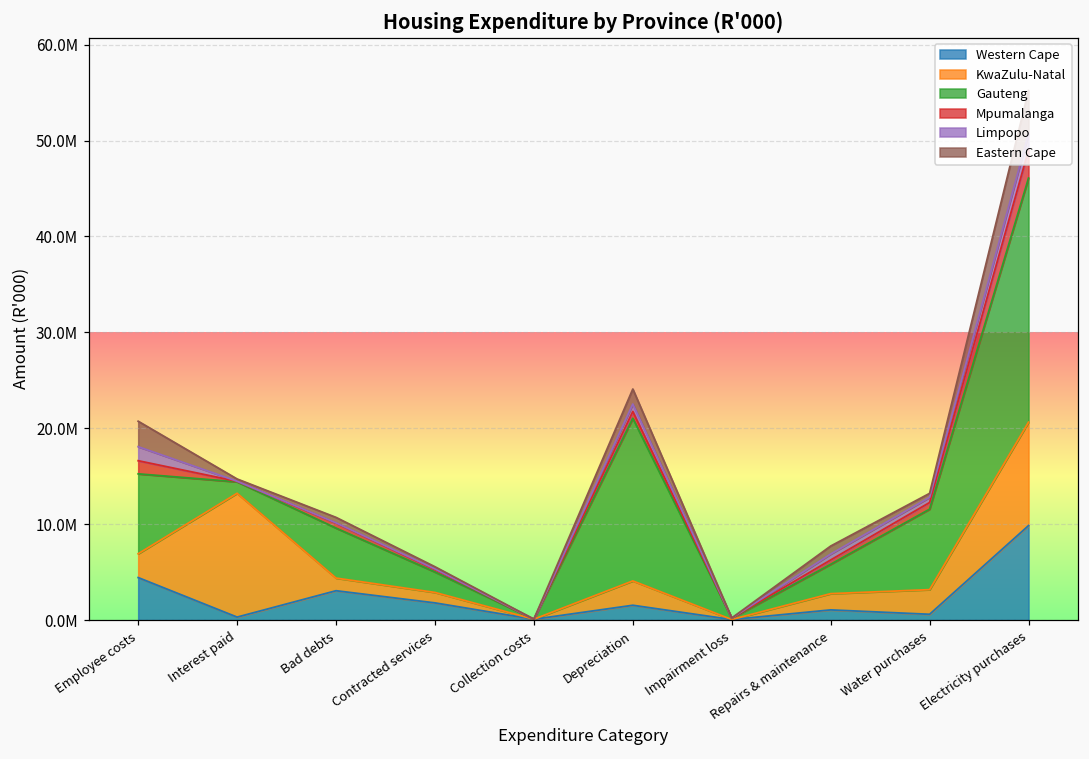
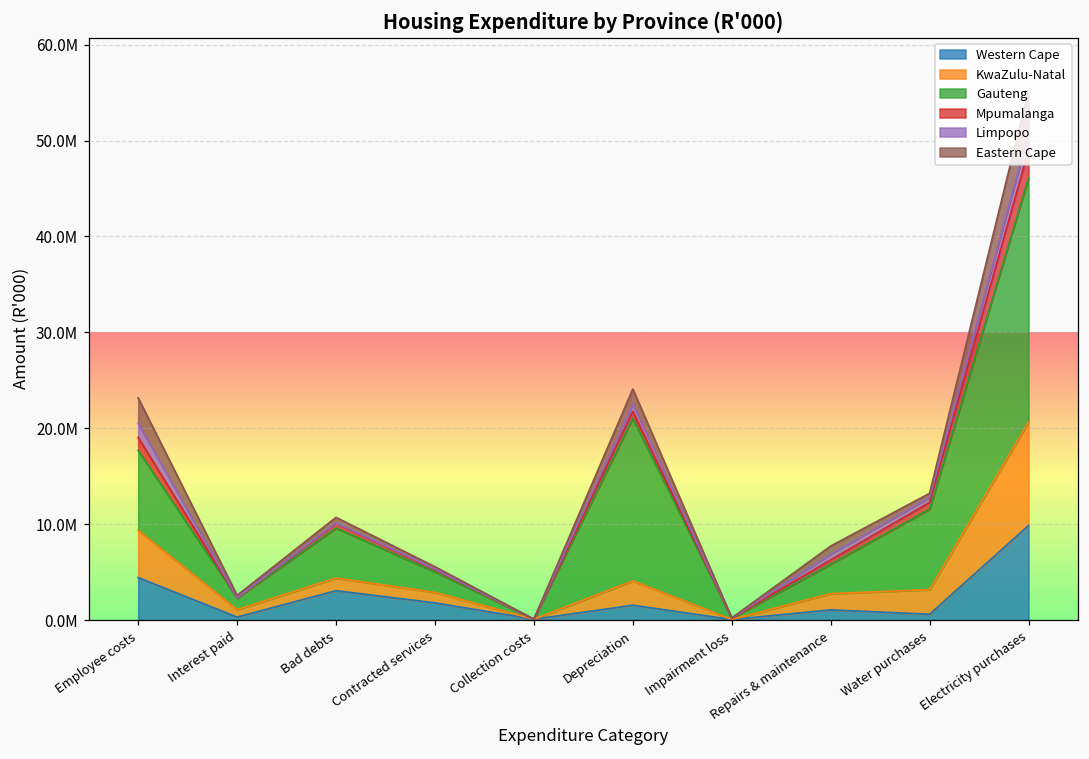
KwaZulu-Natal, Employee costs: 2000000 -> 5000000
KwaZulu-Natal, Interest paid: 13000000 -> 1000000
